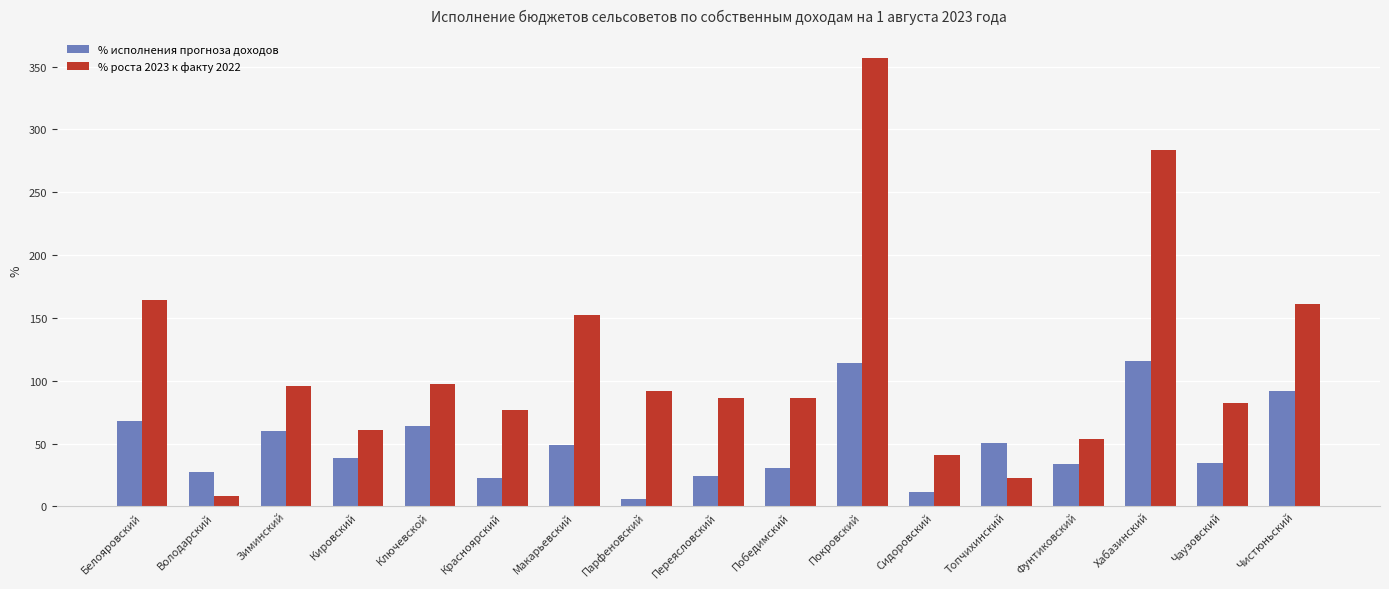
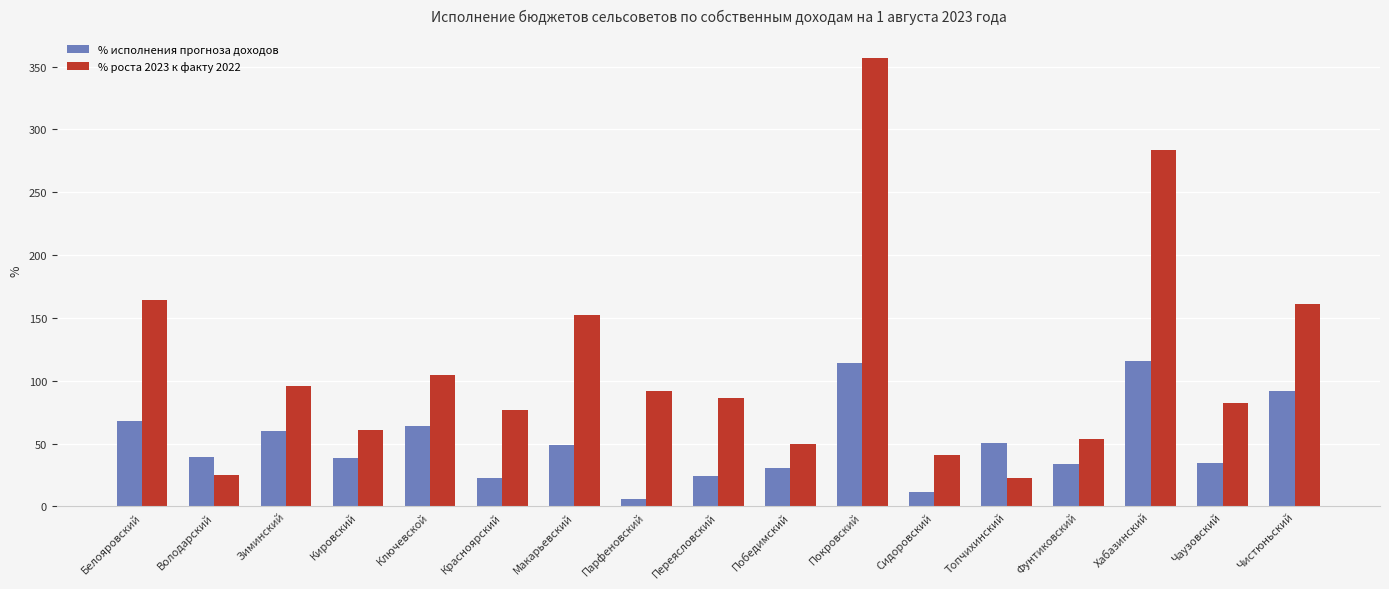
% исполнения прогноза доходов, Володарский: 27 -> 39
% роста 2023 к факту 2022, Володарский: 8 -> 25
% роста 2023 к факту 2022, Ключевской: 98 -> 104
% роста 2023 к факту 2022, Победимский: 86 -> 50
